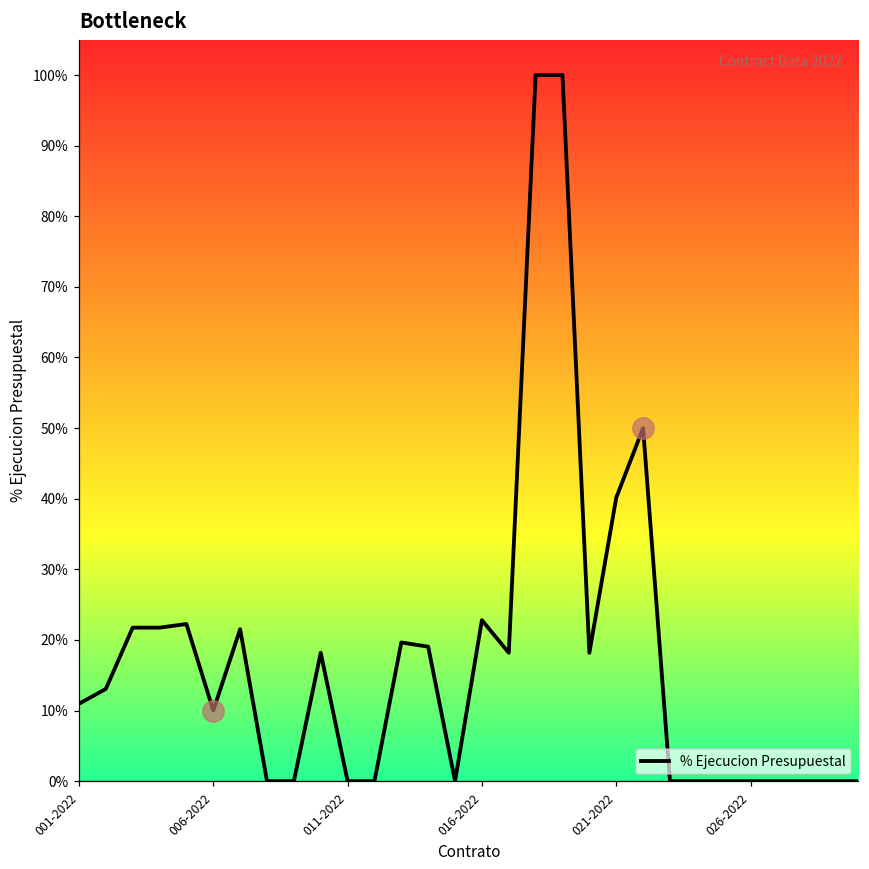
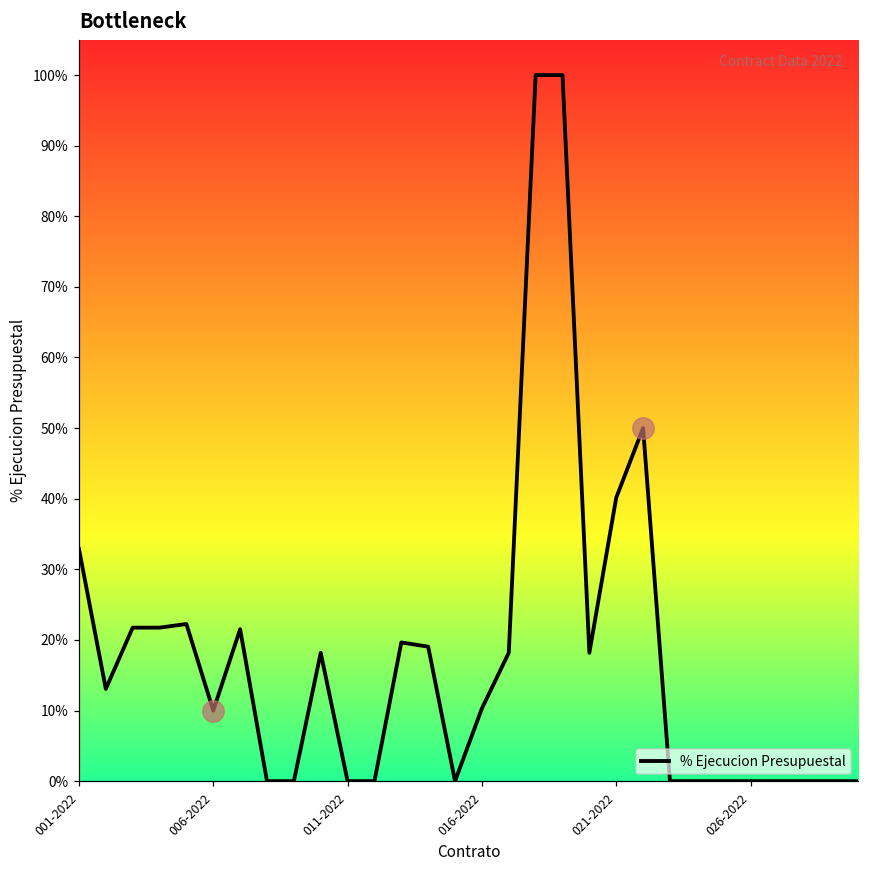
% Ejecucion Presupuestal, 001-2022: 11% -> 33%
% Ejecucion Presupuestal, 016-2022: 23% -> 10%
